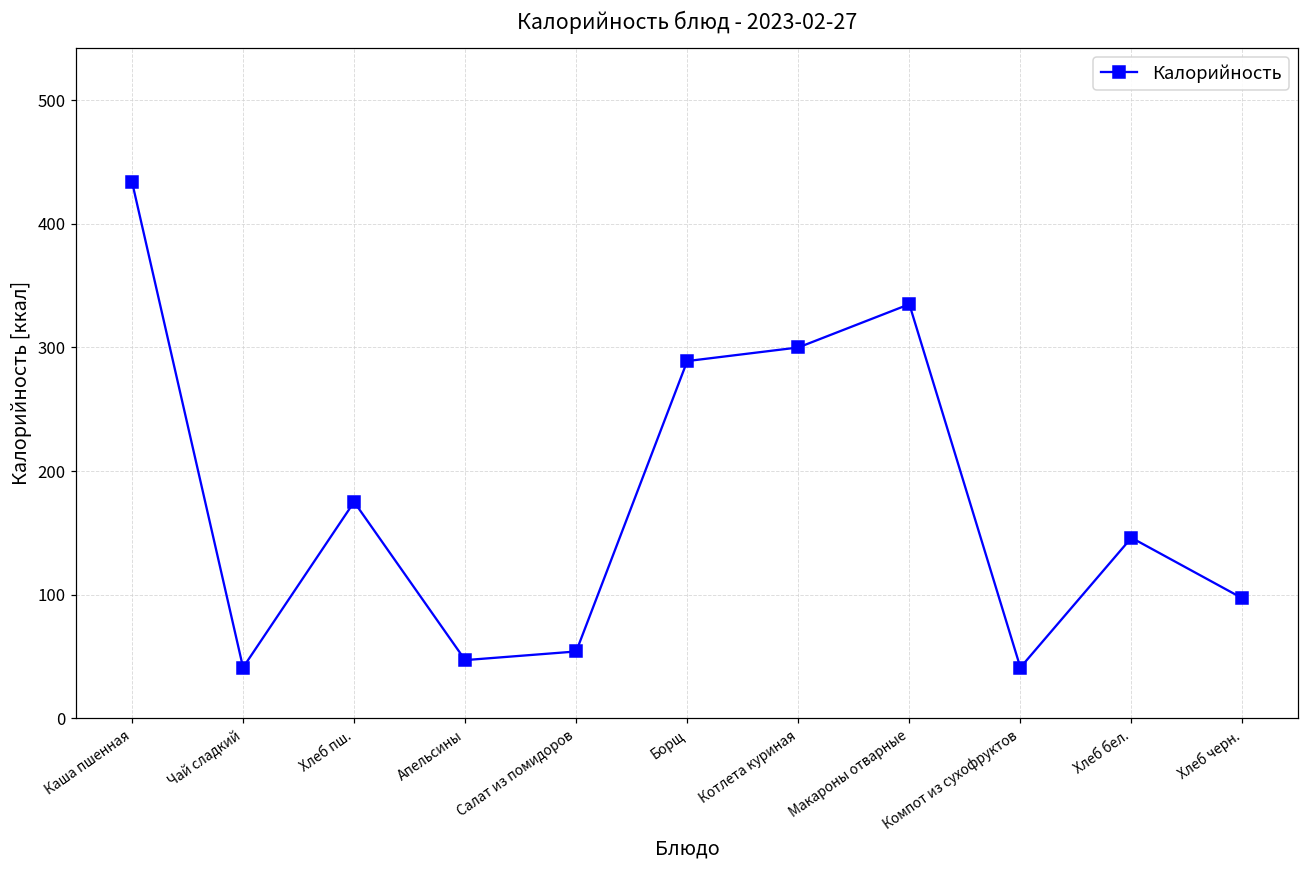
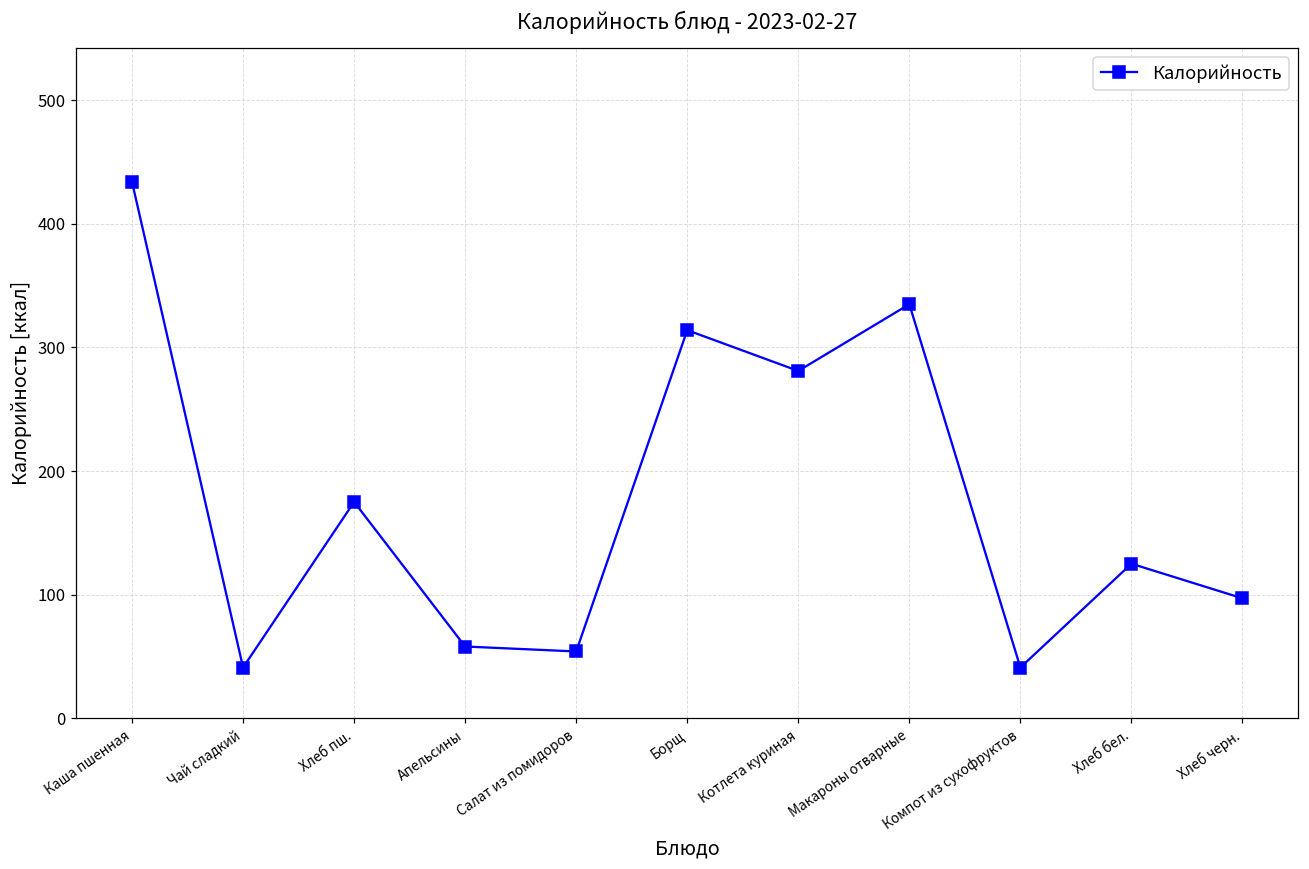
Апельсины: 47 -> 58
Борщ: 289 -> 314
Котлета куриная: 300 -> 281
Хлеб бел.: 146 -> 125
